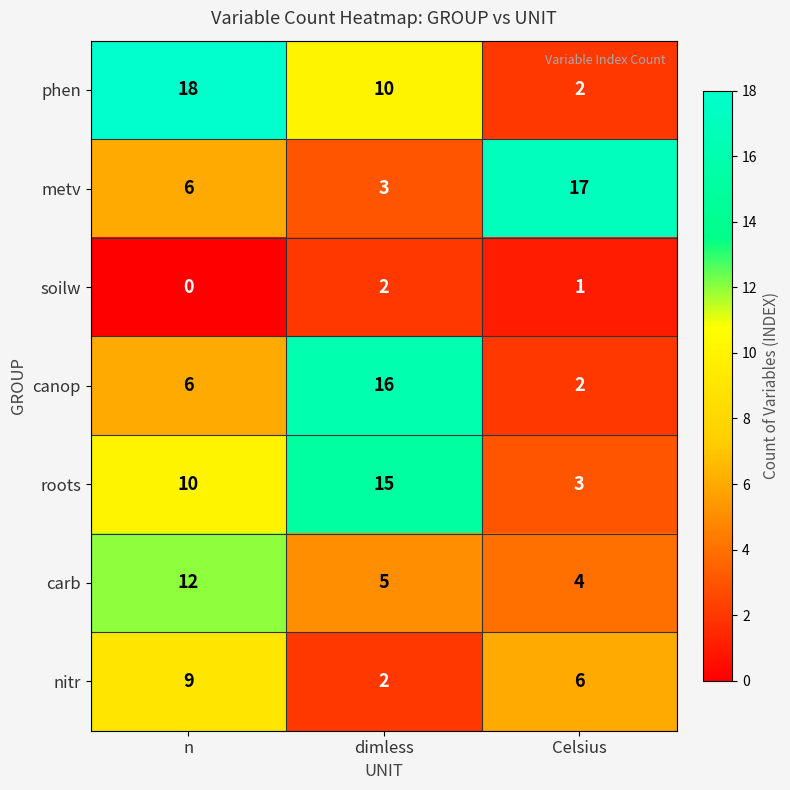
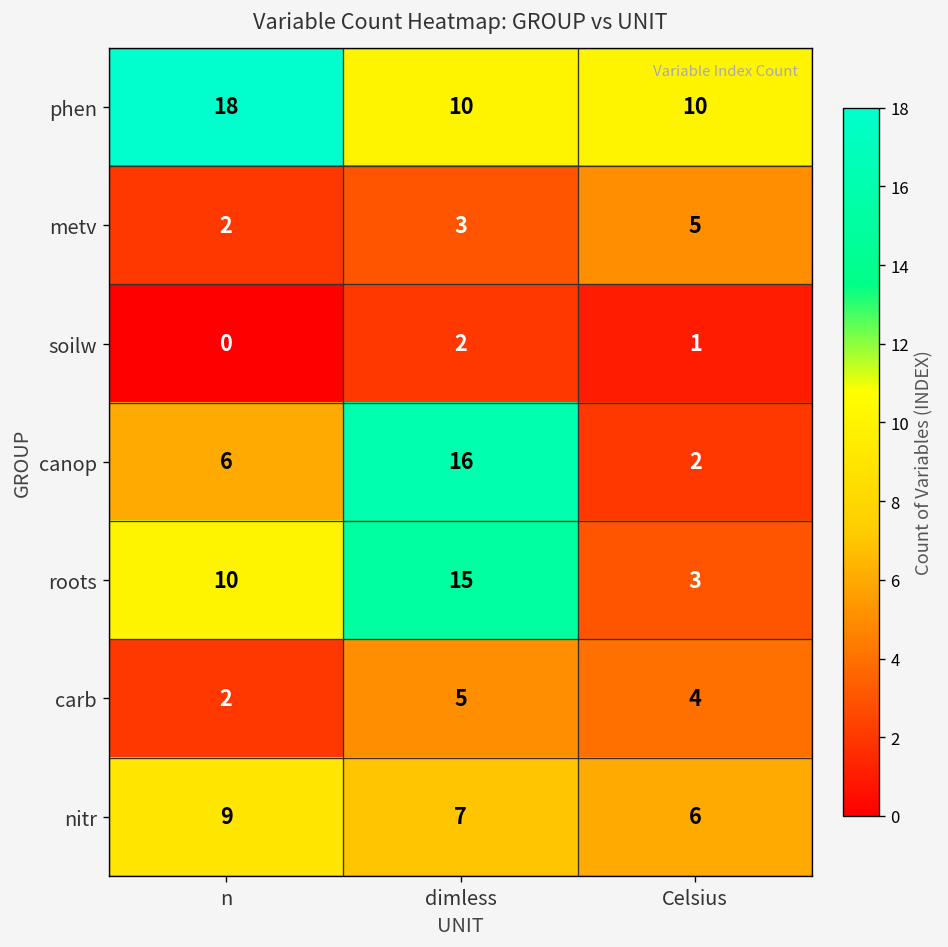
phen, Celsius: 2 -> 10
metv, n: 6 -> 2
metv, Celsius: 17 -> 5
carb, n: 12 -> 2
nitr, dimless: 2 -> 7
